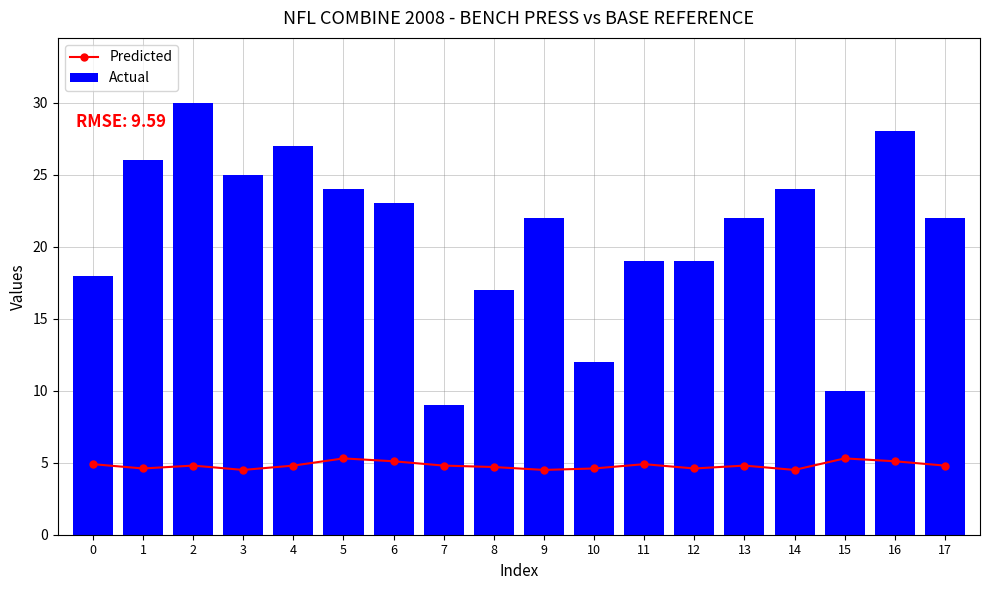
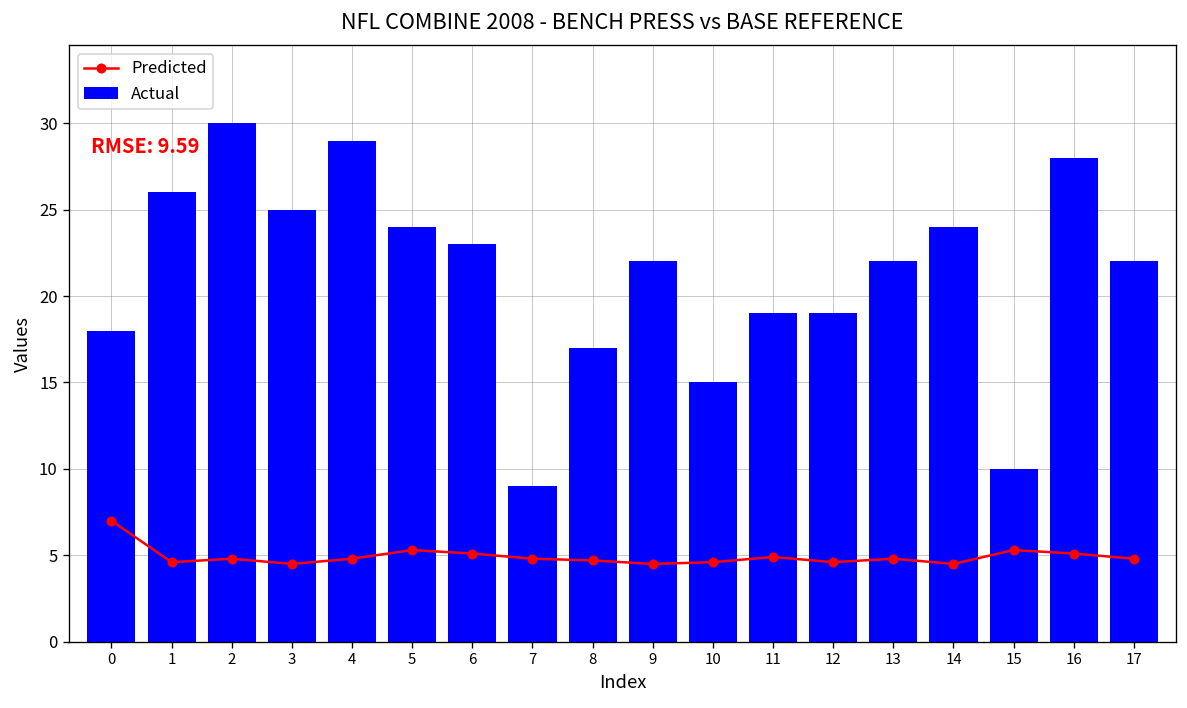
Predicted, 0: 4.9 -> 7.0
Actual, 4: 27 -> 29
Actual, 10: 12 -> 15
